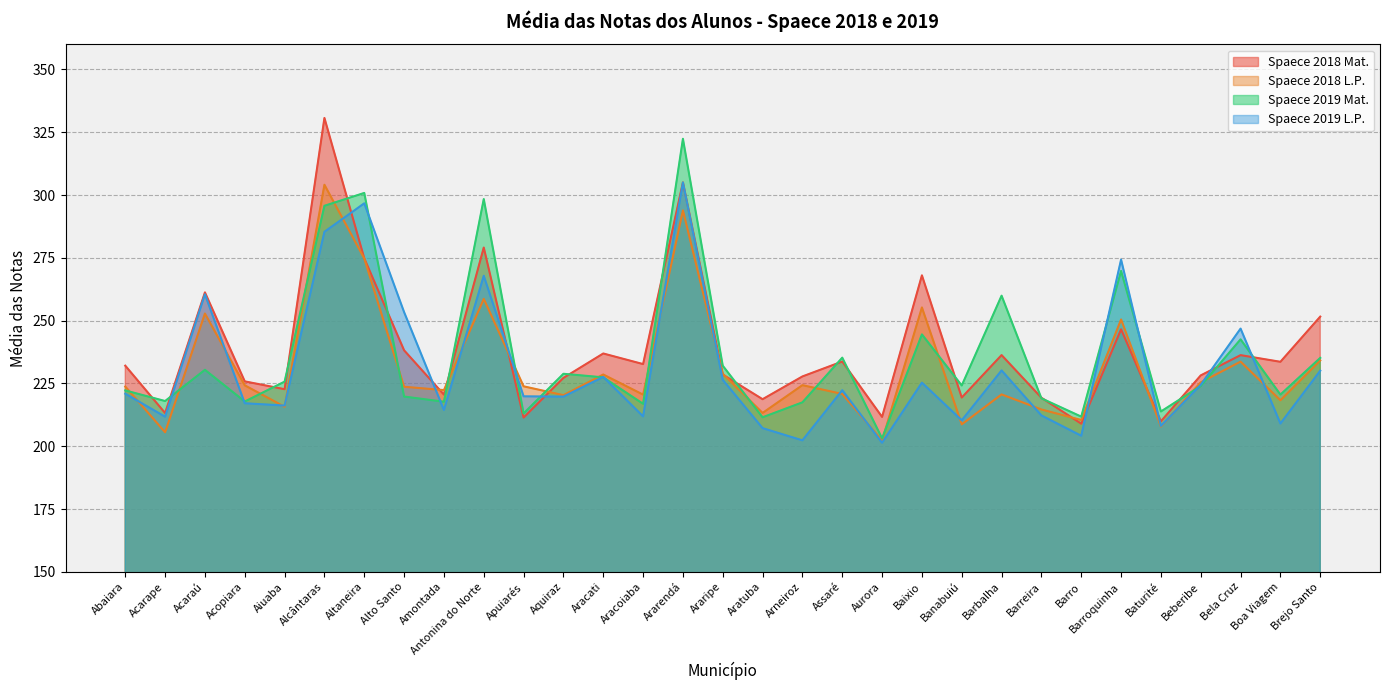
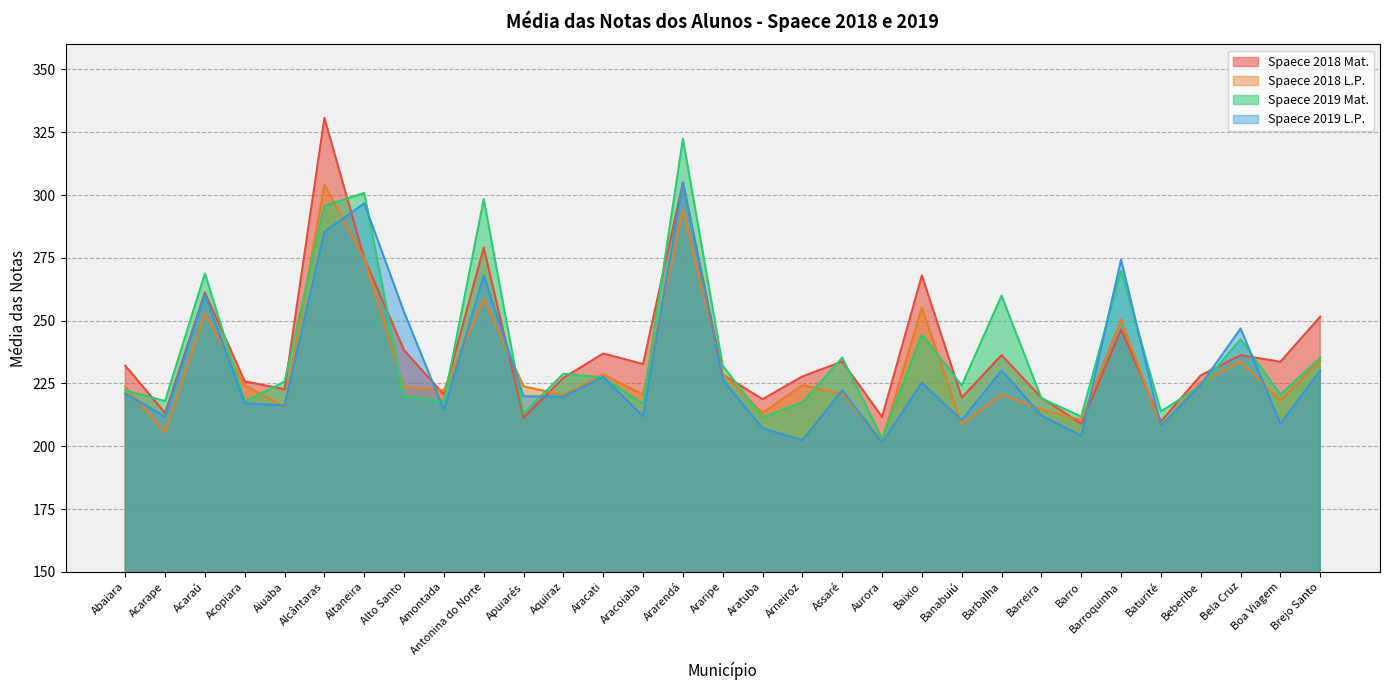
Spaece 2019 Mat., Acaraú: 230 -> 269
